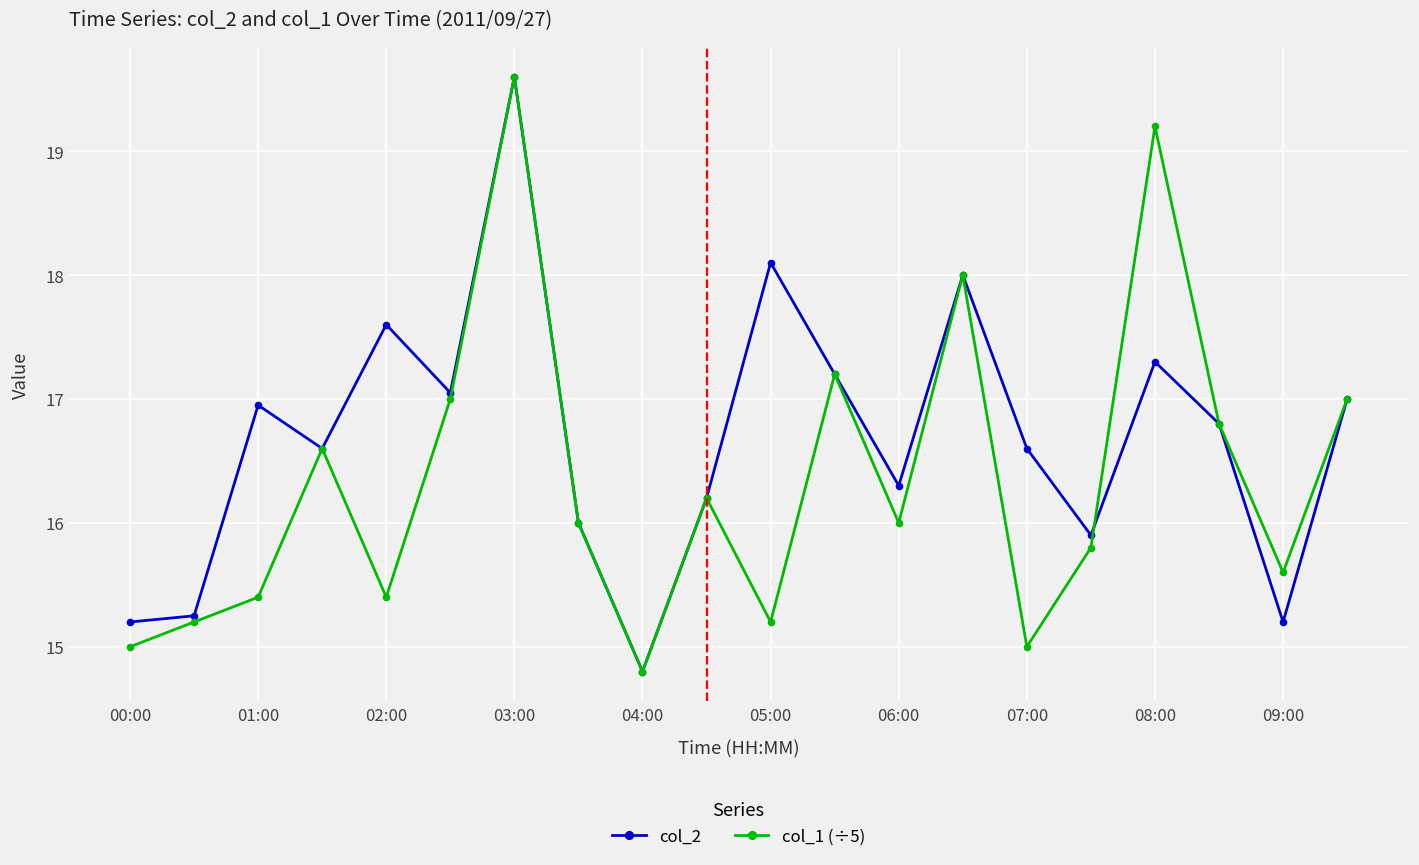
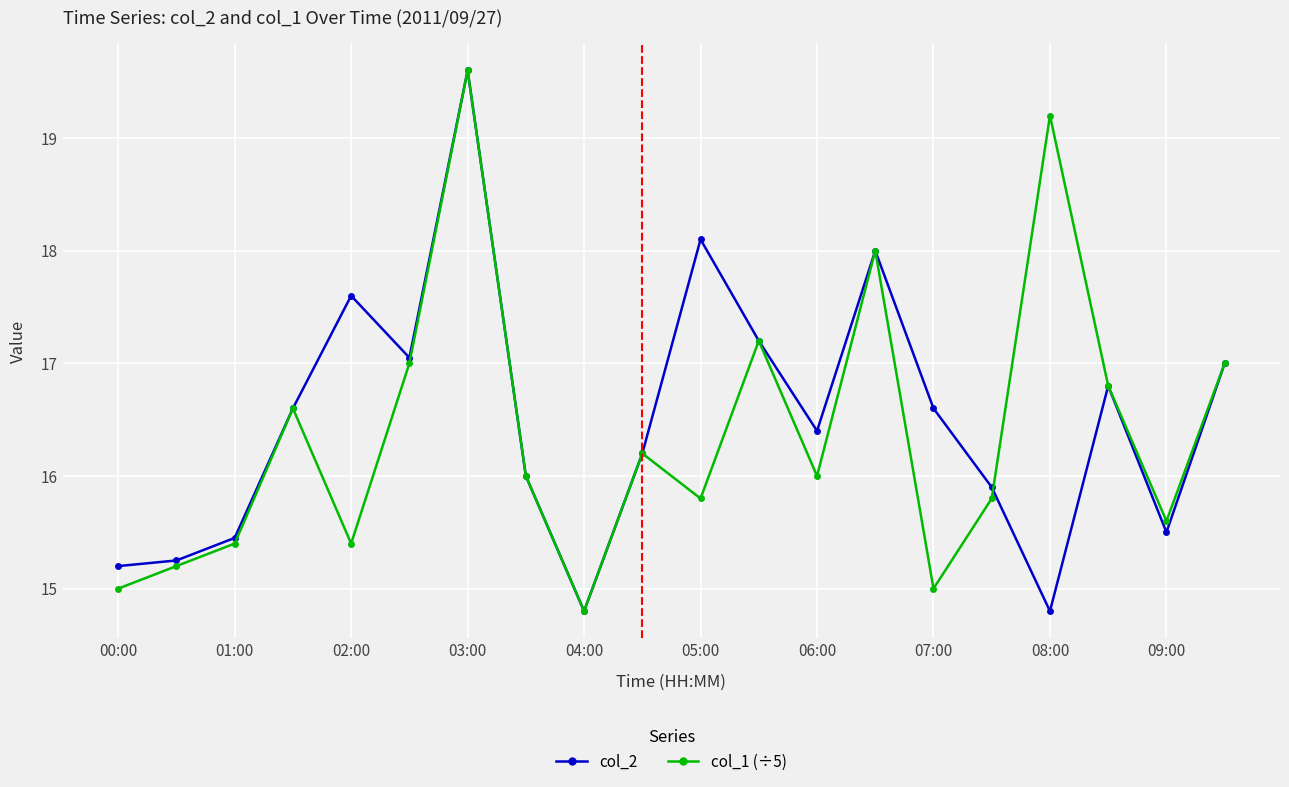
col_2, 01:00: 16.95 -> 15.45
col_1 (÷5), 05:00: 15.20 -> 15.80
col_2, 06:00: 16.3 -> 16.4
col_2, 08:00: 17.3 -> 14.8
col_2, 09:00: 15.2 -> 15.5
